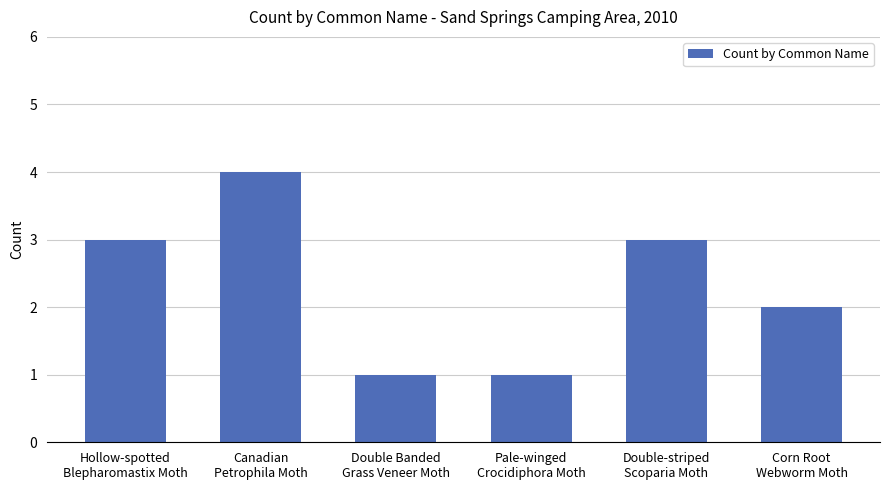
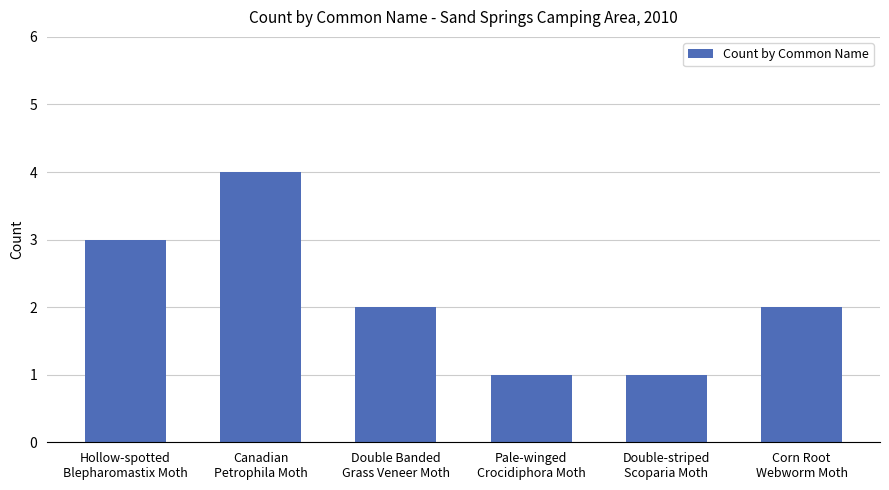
Double Banded Grass Veneer Moth: 1 -> 2
Double-striped Scoparia Moth: 3 -> 1
